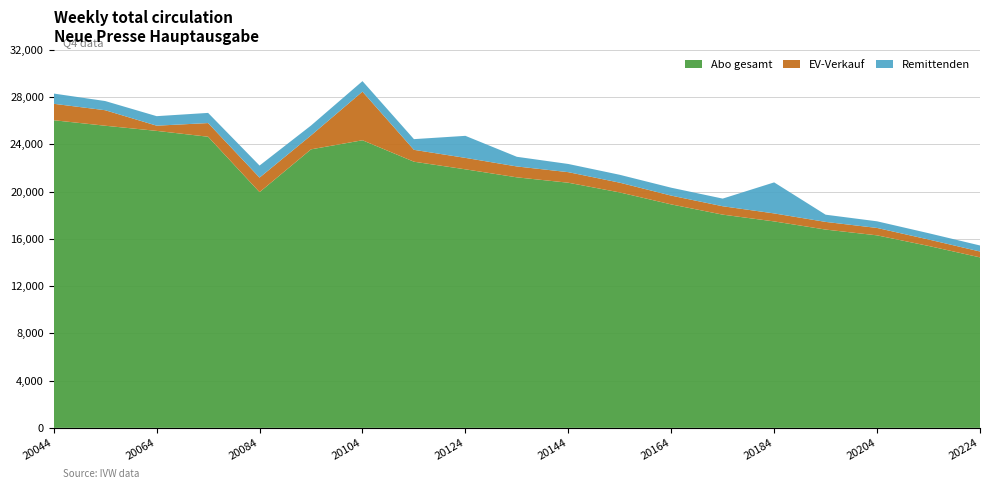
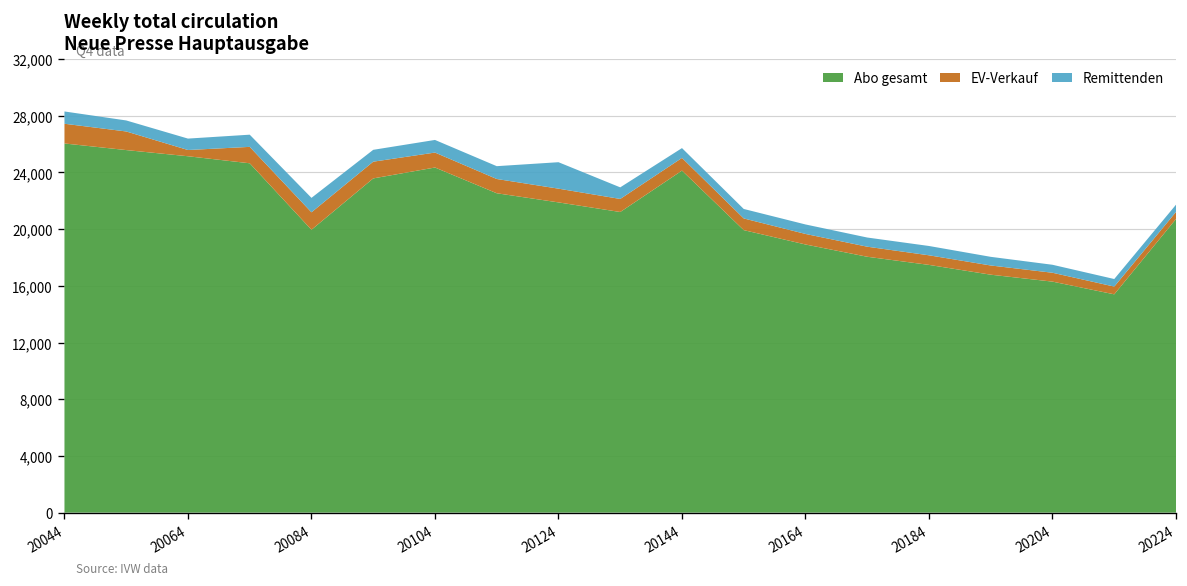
EV-Verkauf, 20104: 4,100 -> 1,100
Abo gesamt, 20144: 20,800 -> 24,100
Remittenden, 20184: 2,600 -> 700
Abo gesamt, 20224: 14,400 -> 20,700
